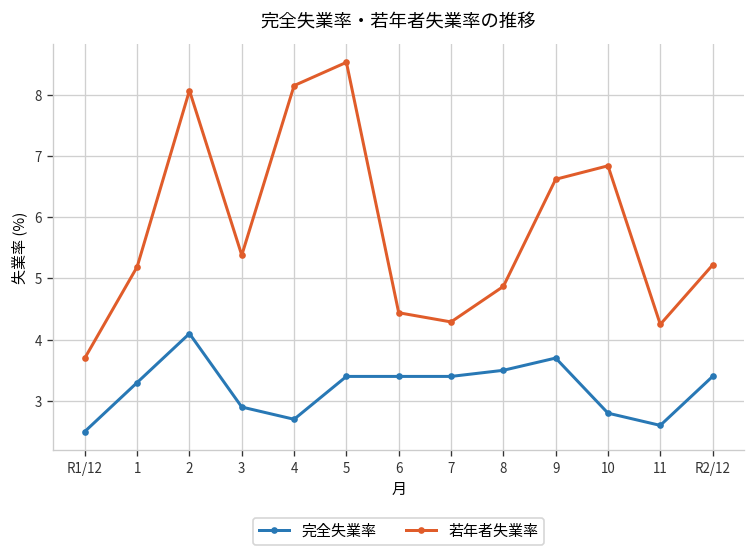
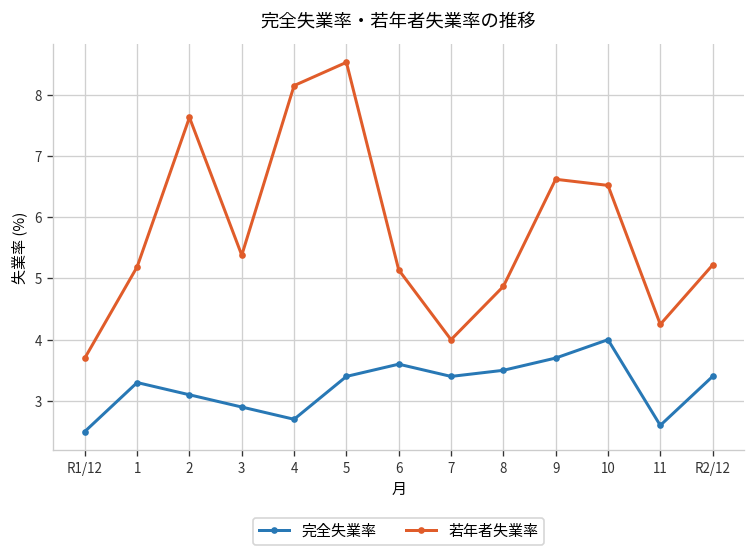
完全失業率, 2: 4.1 -> 3.1
若年者失業率, 2: 8.1 -> 7.6
完全失業率, 6: 3.4 -> 3.6
若年者失業率, 6: 4.4 -> 5.1
若年者失業率, 7: 4.3 -> 4.0
完全失業率, 10: 2.8 -> 4.0
若年者失業率, 10: 6.8 -> 6.5
